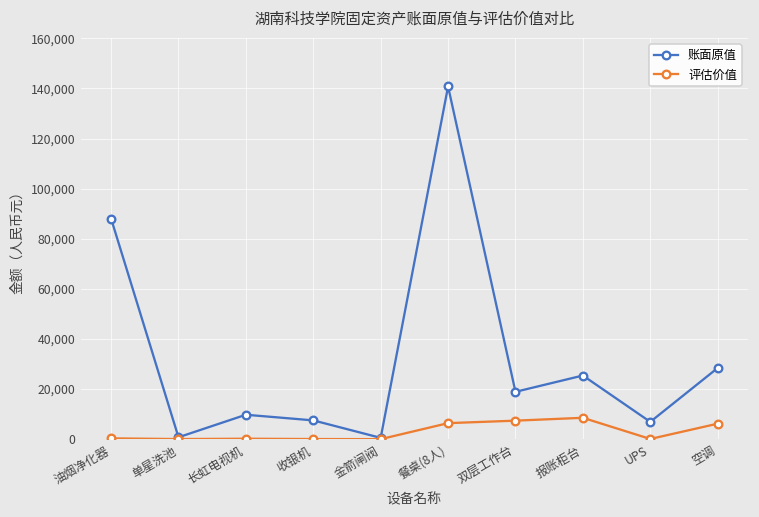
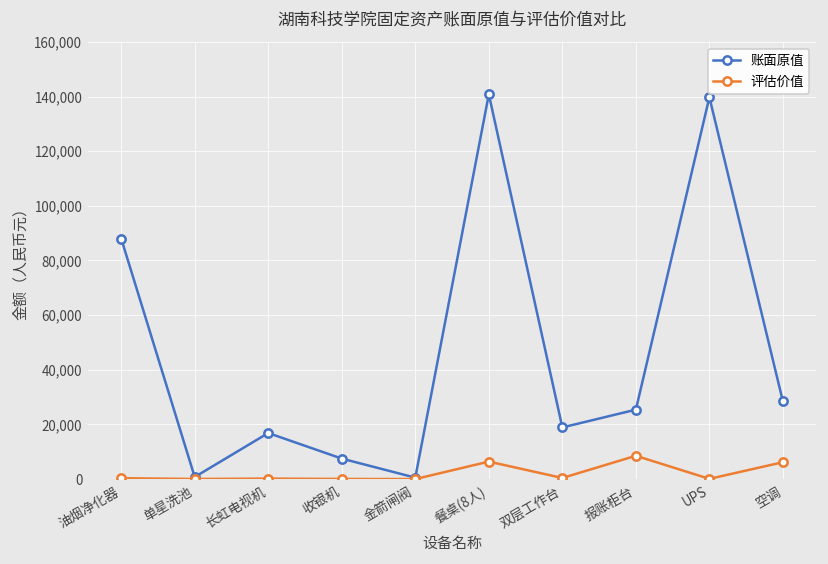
账面原值, 长虹电视机: 10,000 -> 17,000
评估价值, 双层工作台: 7,000 -> 0
账面原值, UPS: 7,000 -> 140,000
